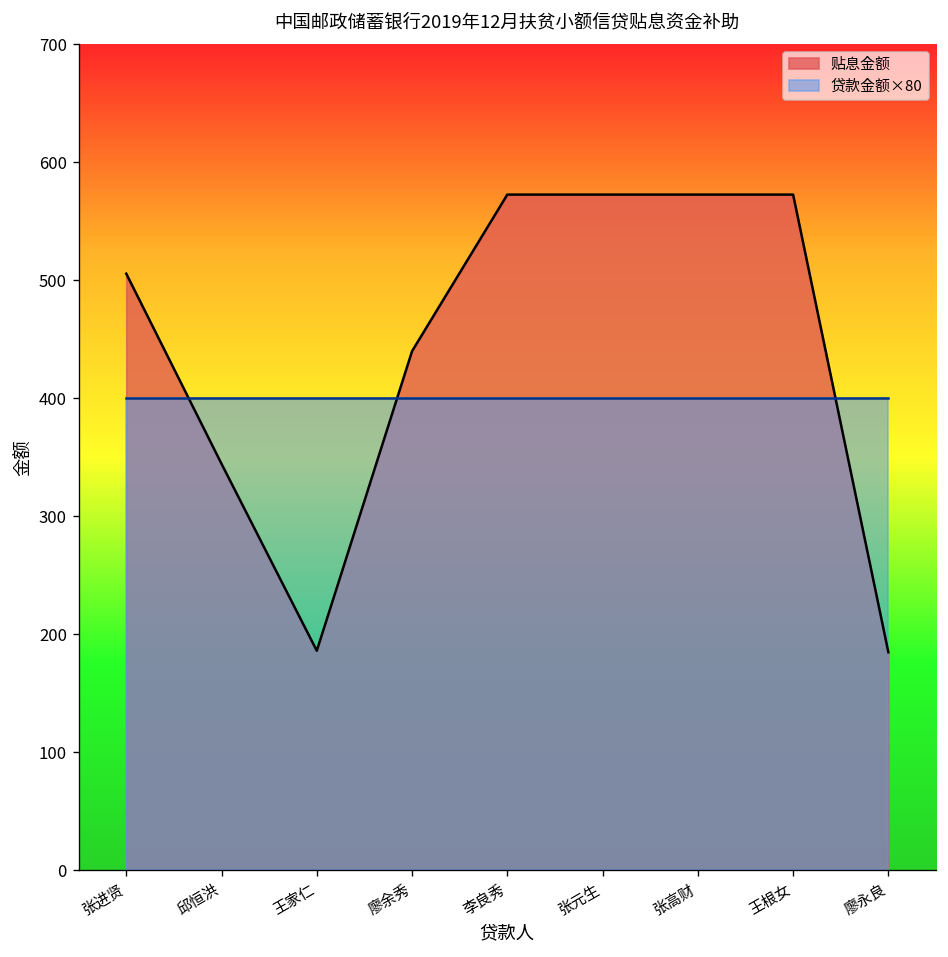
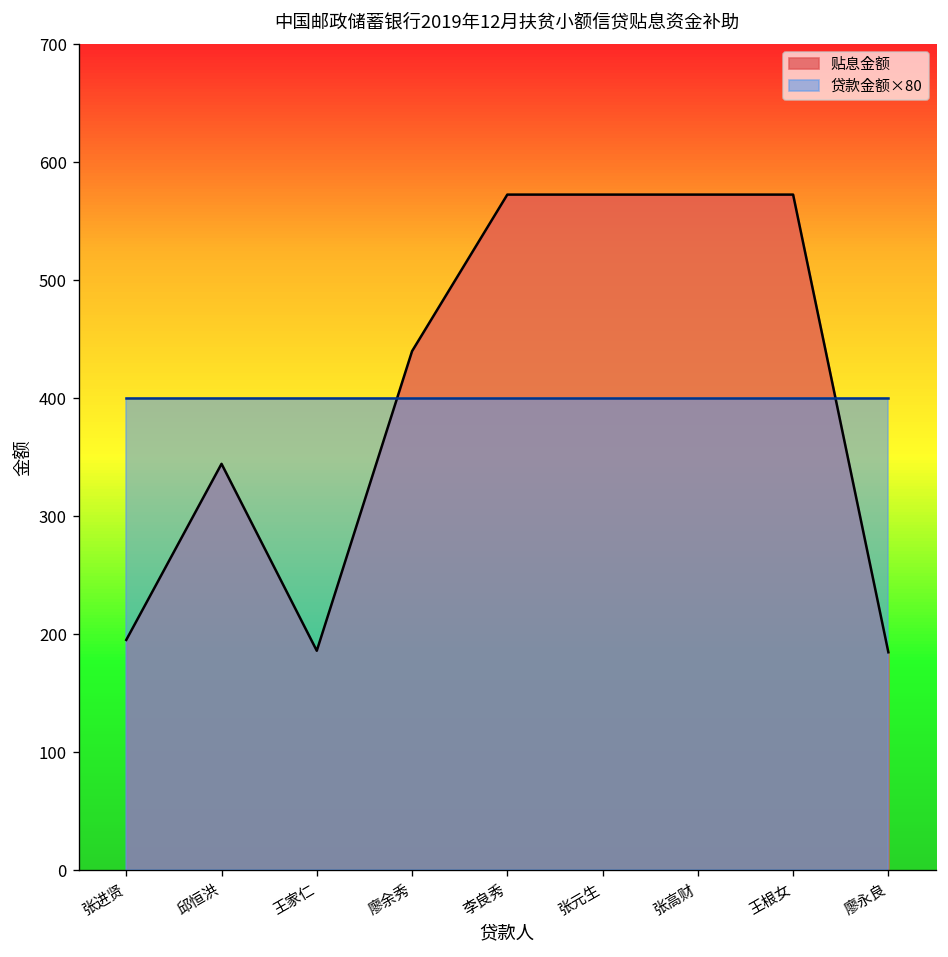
贴息金额, 张进贤: 510 -> 200
